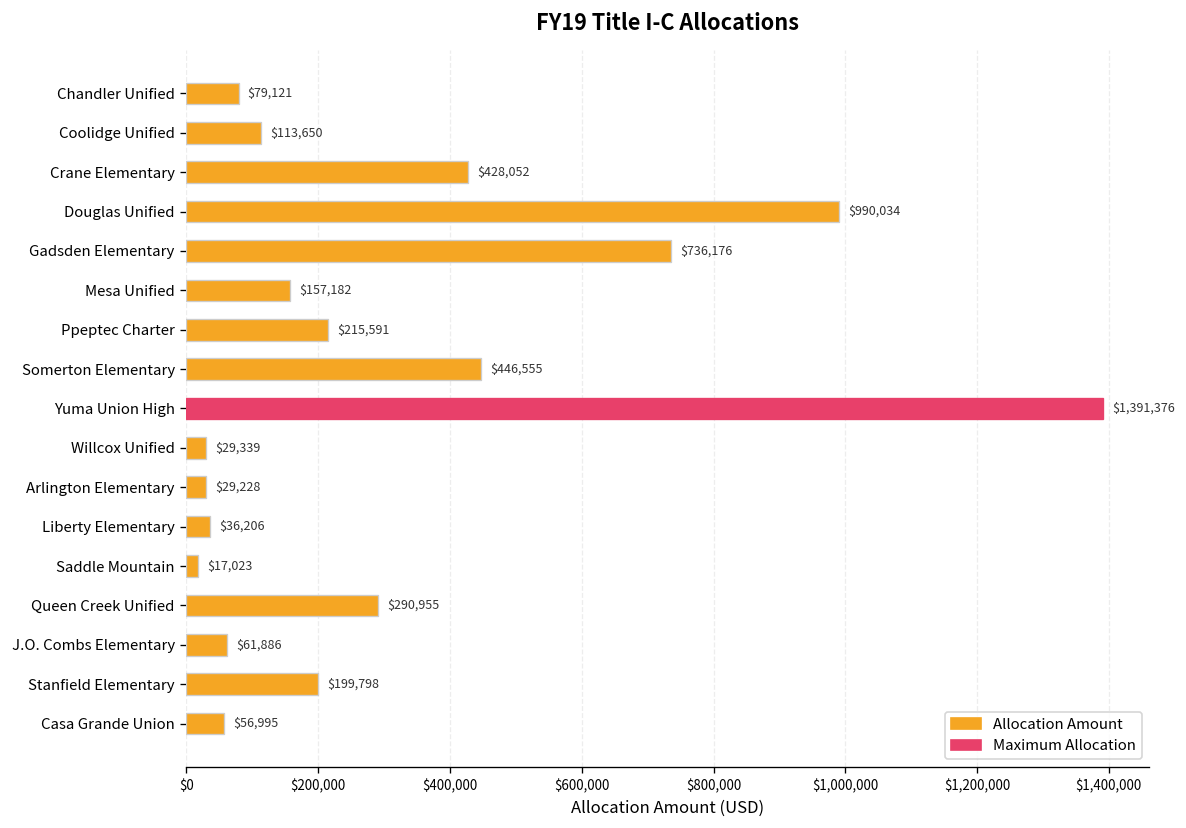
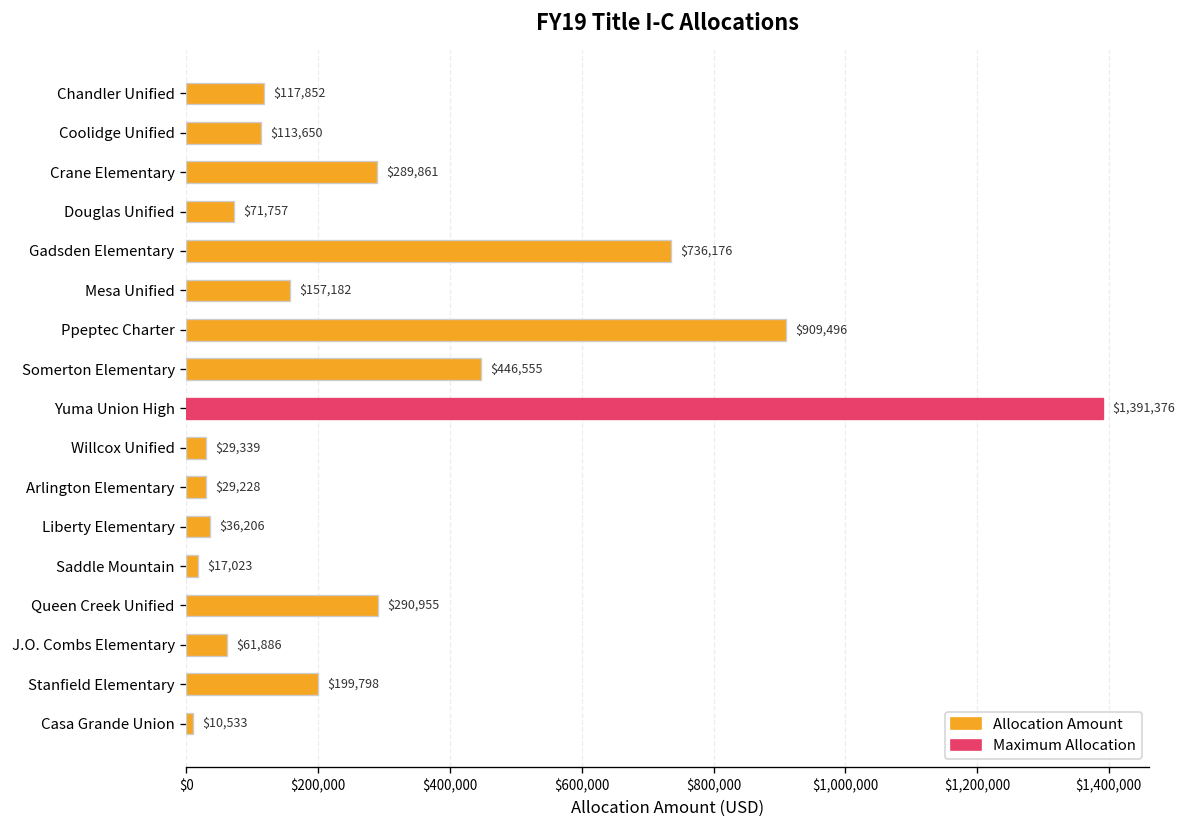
Chandler Unified: $79,121 -> $117,852
Crane Elementary: $428,052 -> $289,861
Douglas Unified: $990,034 -> $71,757
Ppeptec Charter: $215,591 -> $909,496
Casa Grande Union: $56,995 -> $10,533
